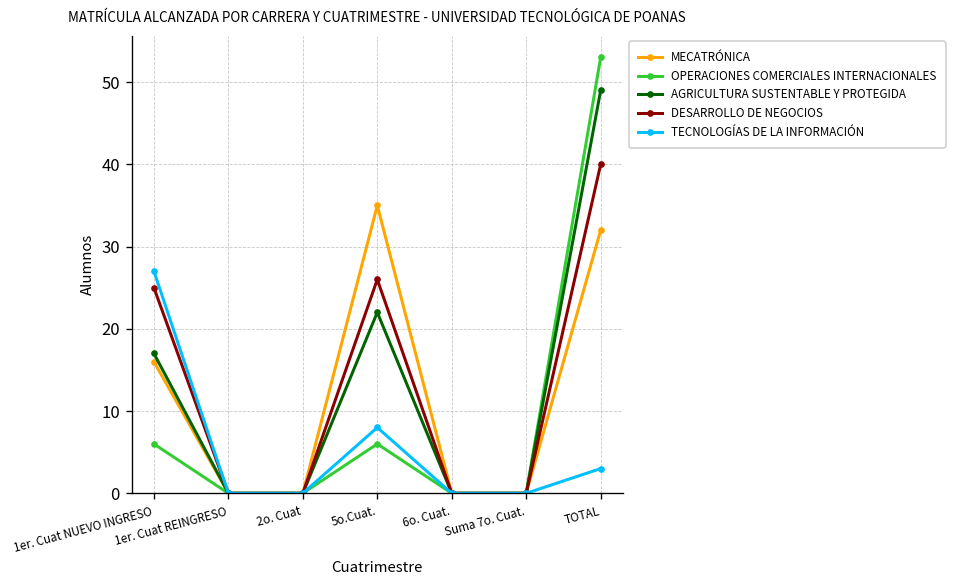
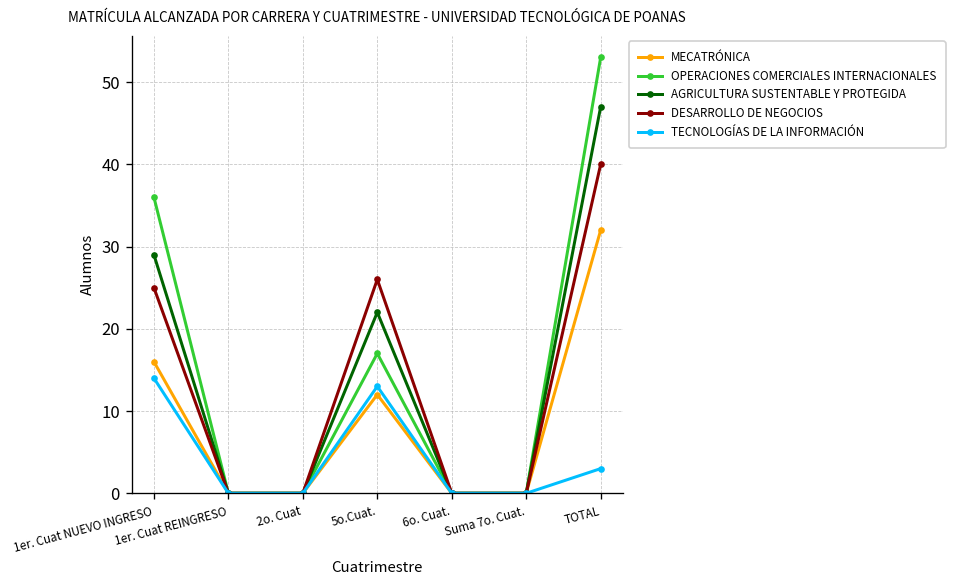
OPERACIONES COMERCIALES INTERNACIONALES, 1er. Cuat NUEVO INGRESO: 6 -> 36
AGRICULTURA SUSTENTABLE Y PROTEGIDA, 1er. Cuat NUEVO INGRESO: 17 -> 29
TECNOLOGÍAS DE LA INFORMACIÓN, 1er. Cuat NUEVO INGRESO: 27 -> 14
MECATRÓNICA, 5o.Cuat.: 35 -> 12
OPERACIONES COMERCIALES INTERNACIONALES, 5o.Cuat.: 6 -> 17
TECNOLOGÍAS DE LA INFORMACIÓN, 5o.Cuat.: 8 -> 13
AGRICULTURA SUSTENTABLE Y PROTEGIDA, TOTAL: 49 -> 47
